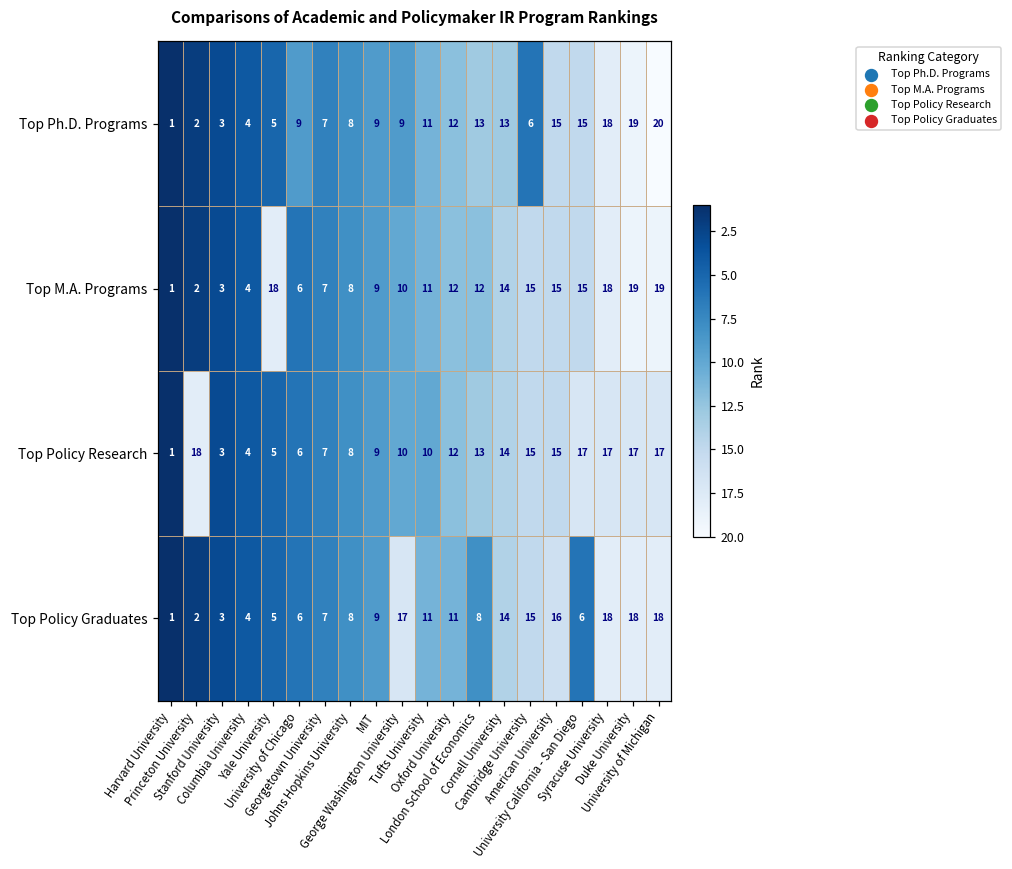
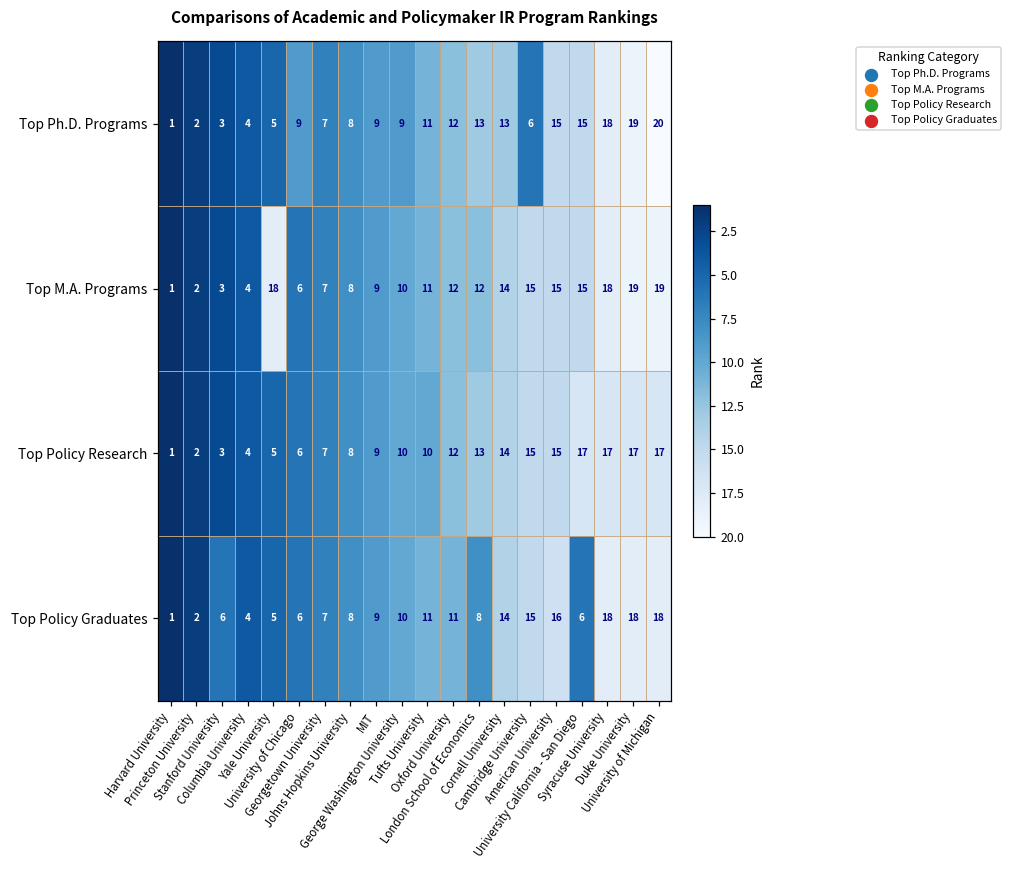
Top Policy Research, Princeton University: 18 -> 2
Top Policy Graduates, Stanford University: 3 -> 6
Top Policy Graduates, George Washington University: 17 -> 10
